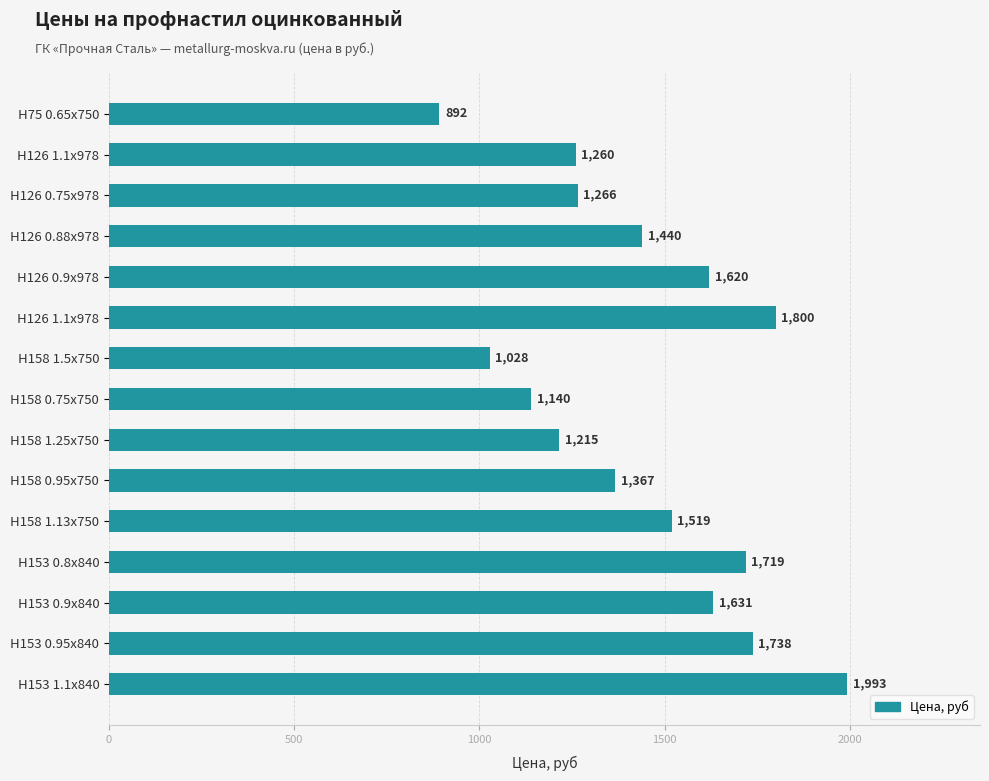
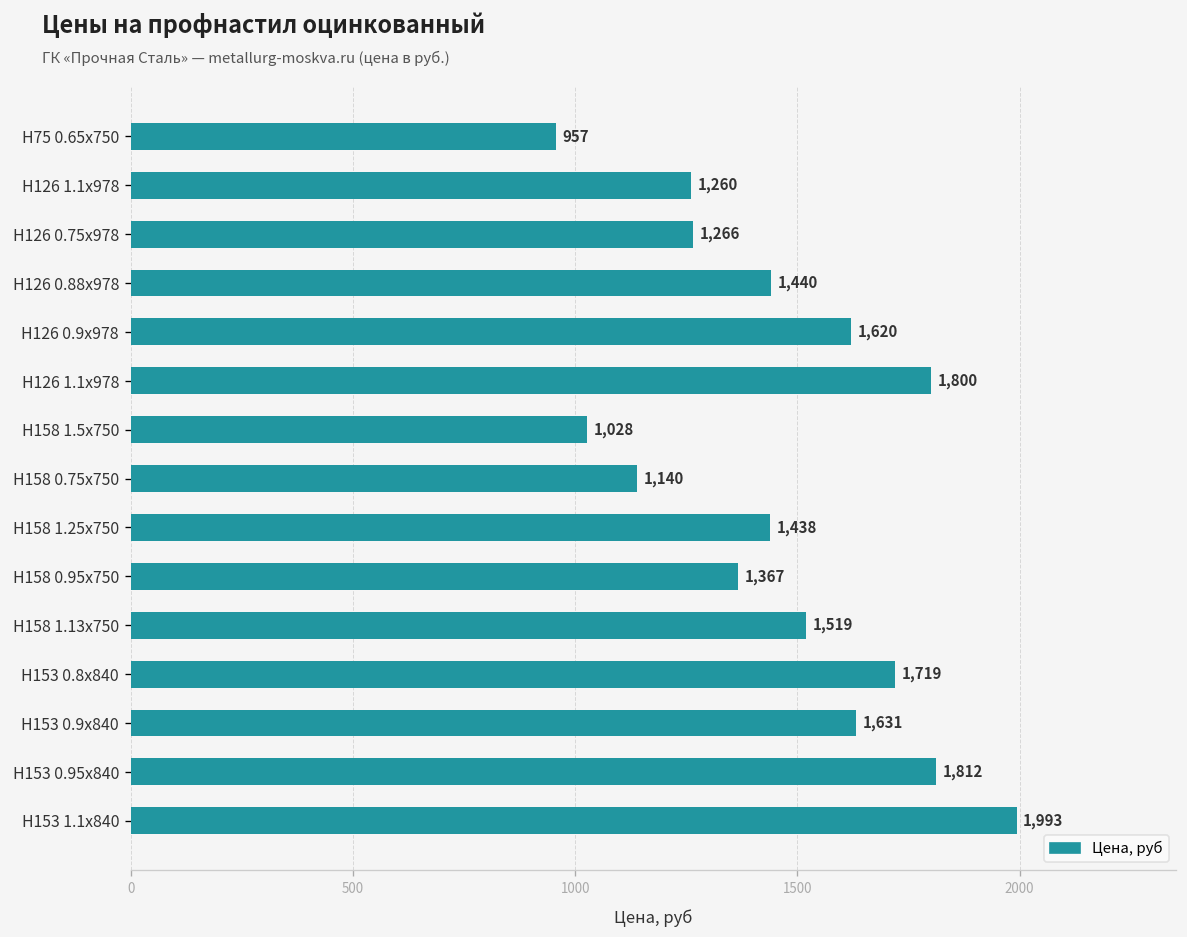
Н75 0.65x750: 892 -> 957
Н158 1.25x750: 1,215 -> 1,438
Н153 0.95х840: 1,738 -> 1,812
